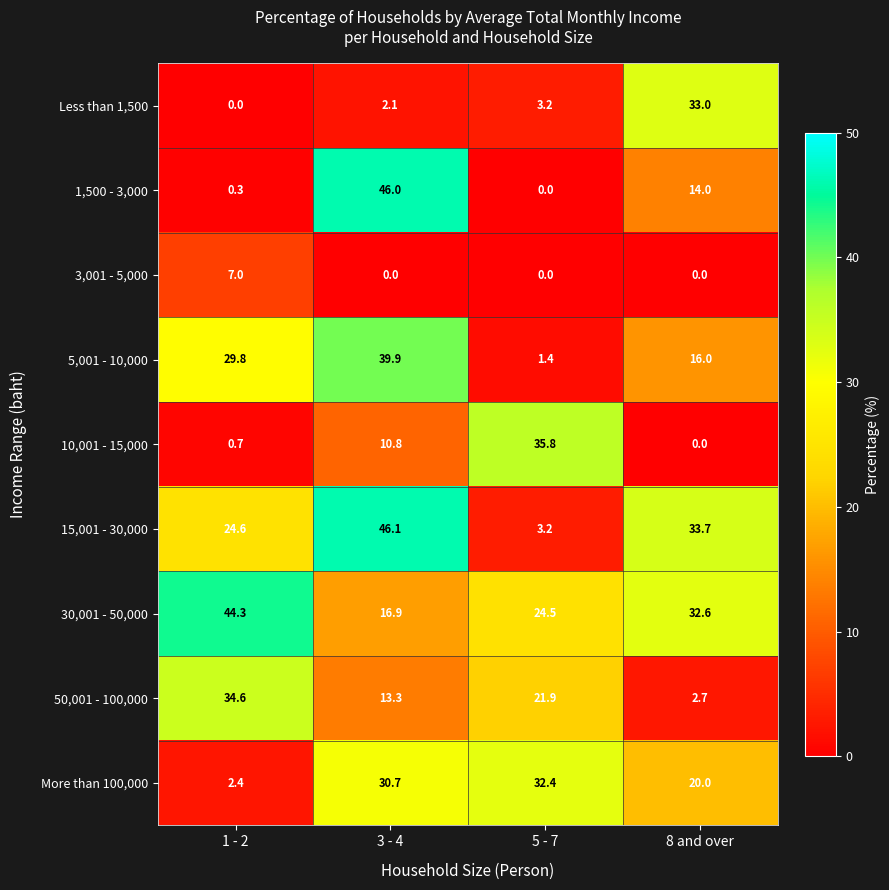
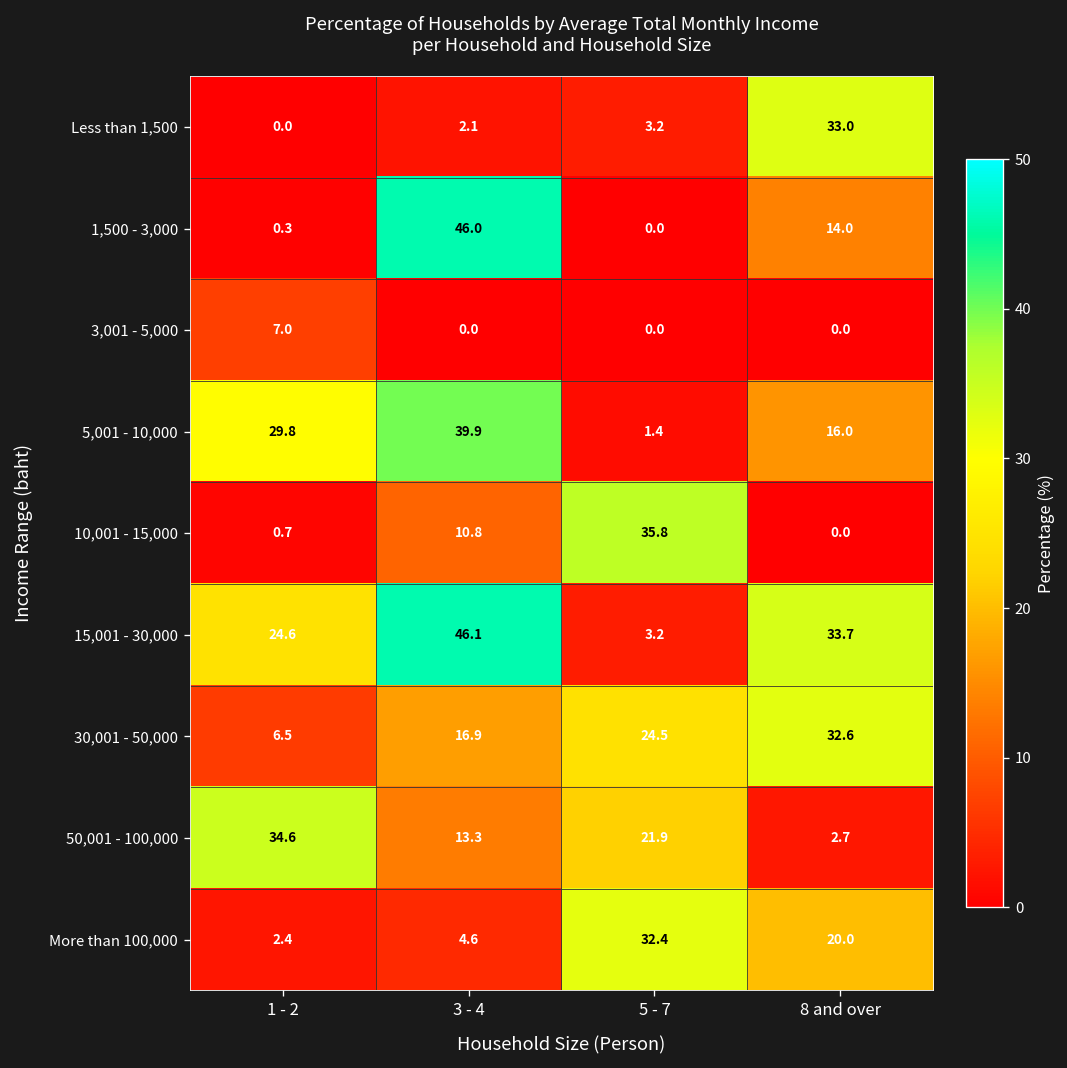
30,001 - 50,000, 1 - 2: 44.3 -> 6.5
More than 100,000, 3 - 4: 30.7 -> 4.6
